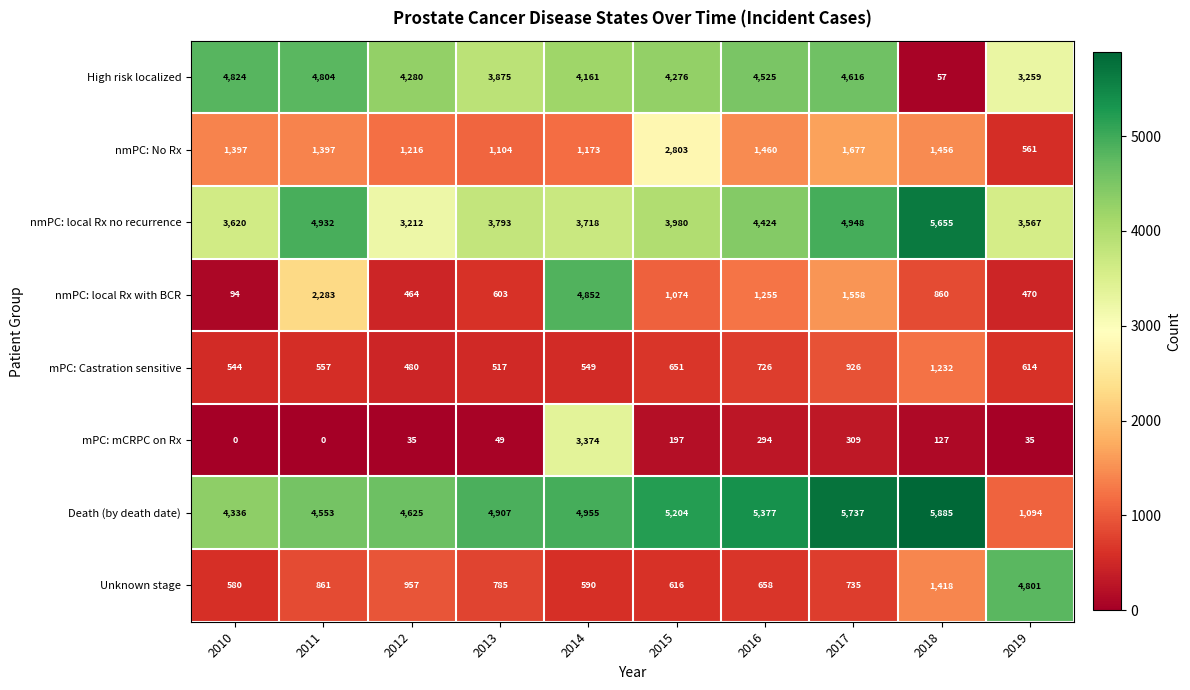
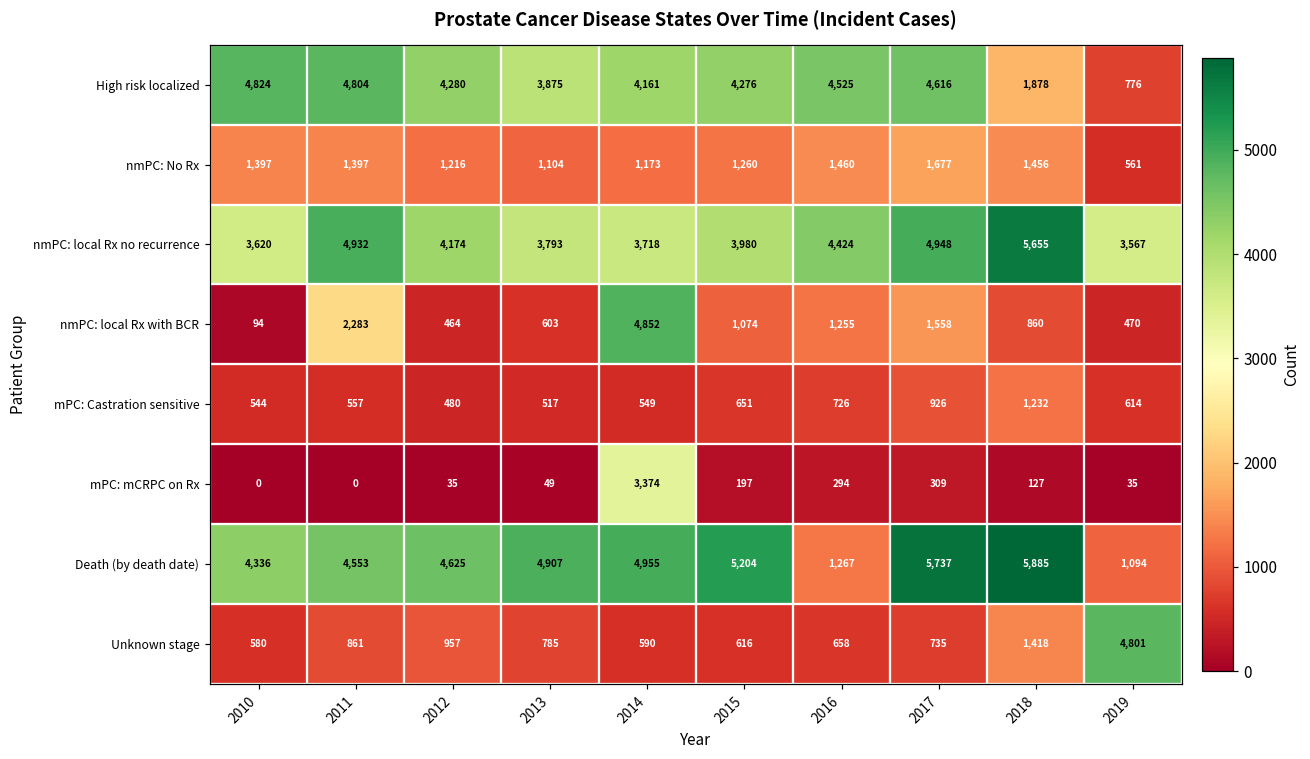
High risk localized, 2018: 57 -> 1,878
High risk localized, 2019: 3,259 -> 776
nmPC: No Rx, 2015: 2,803 -> 1,260
nmPC: local Rx no recurrence, 2012: 3,212 -> 4,174
Death (by death date), 2016: 5,377 -> 1,267
